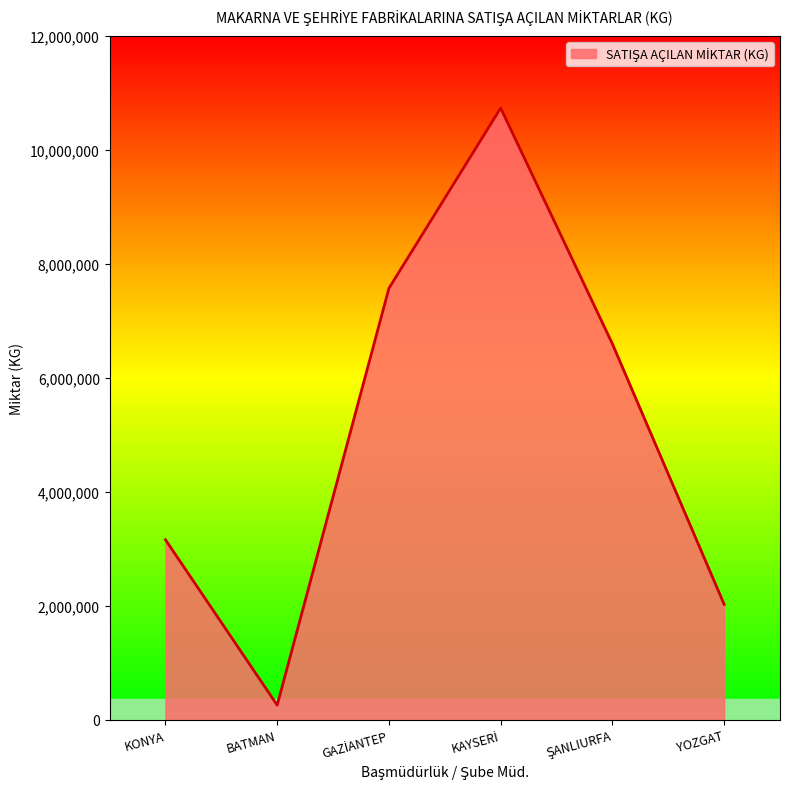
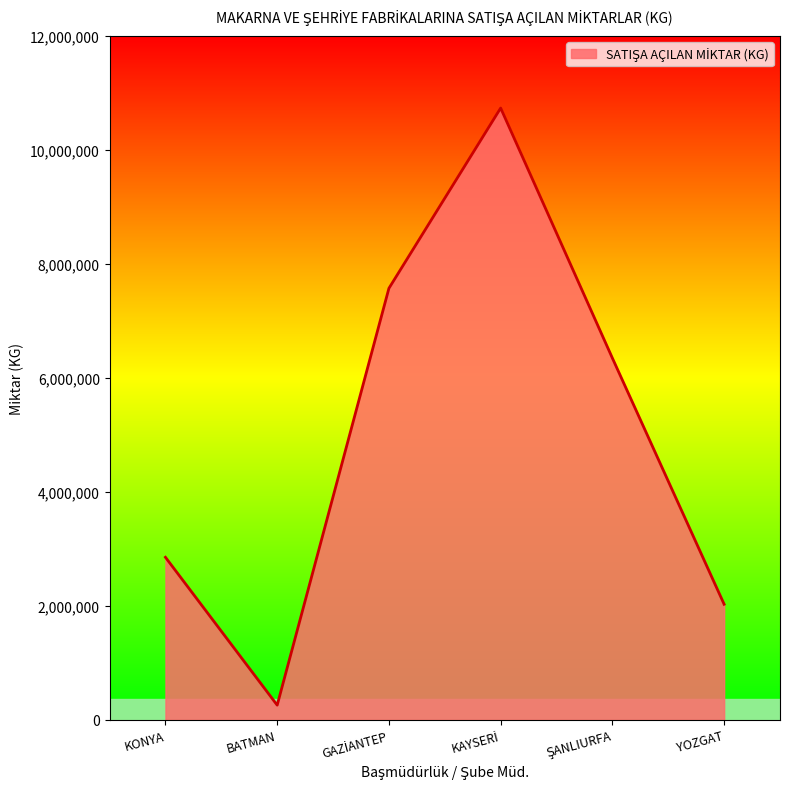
KONYA: 3,200,000 -> 2,900,000
ŞANLIURFA: 6,600,000 -> 6,300,000
